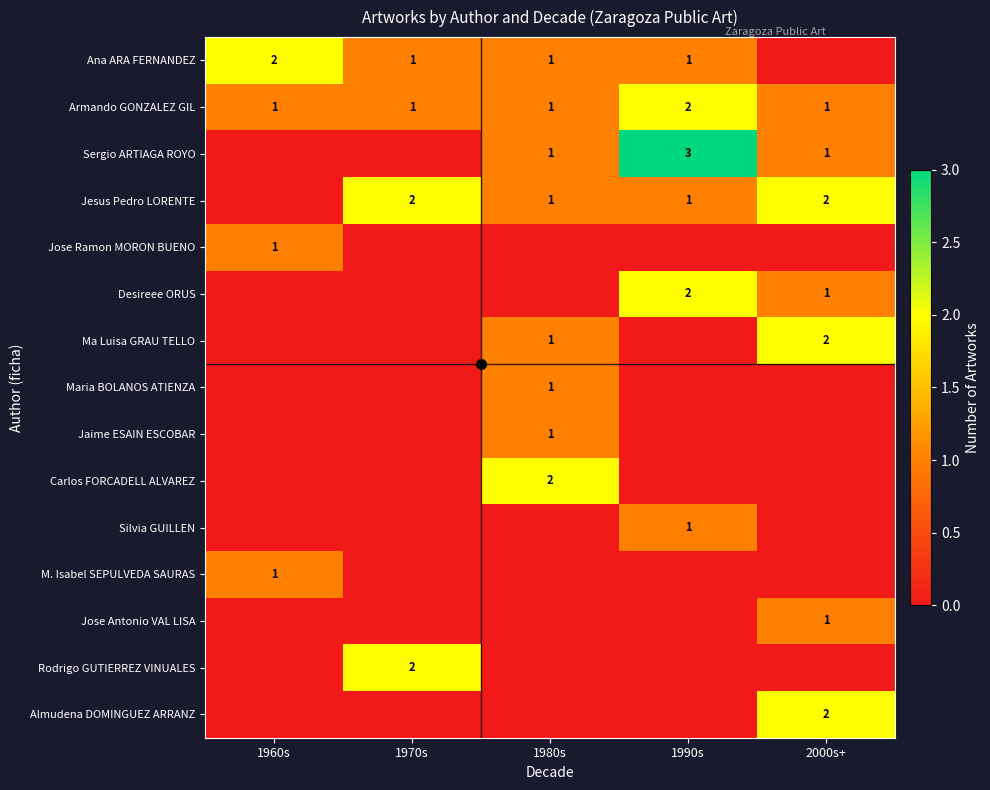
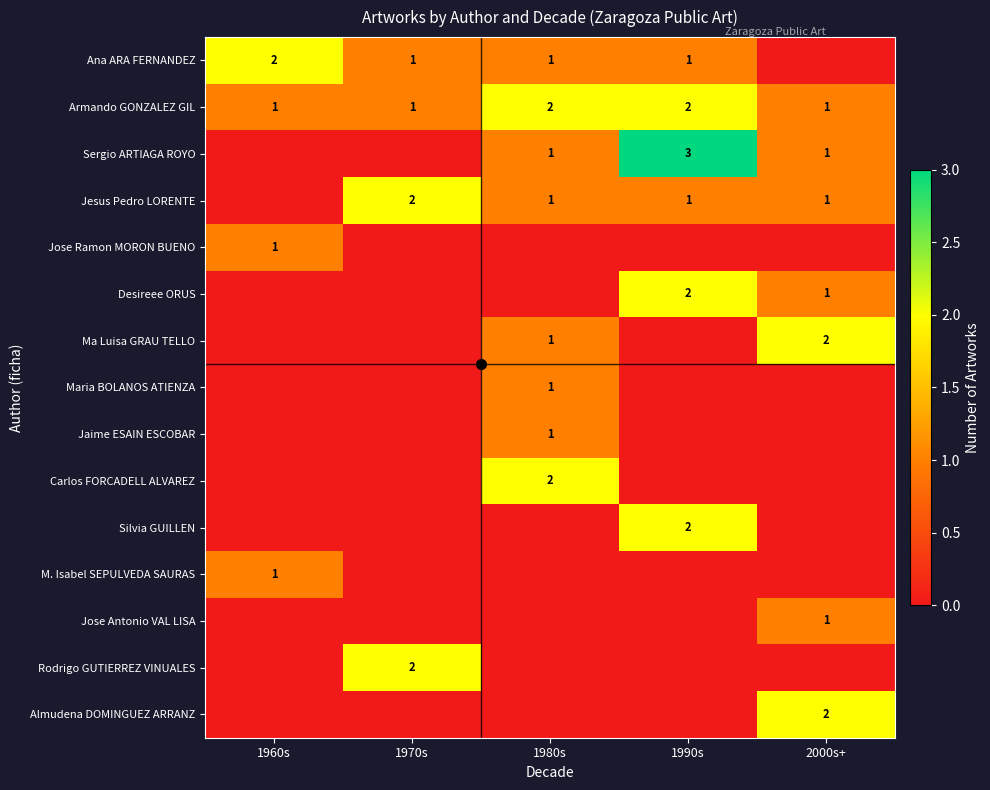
Armando GONZALEZ GIL, 1980s: 1 -> 2
Jesus Pedro LORENTE, 2000s+: 2 -> 1
Silvia GUILLEN, 1990s: 1 -> 2
